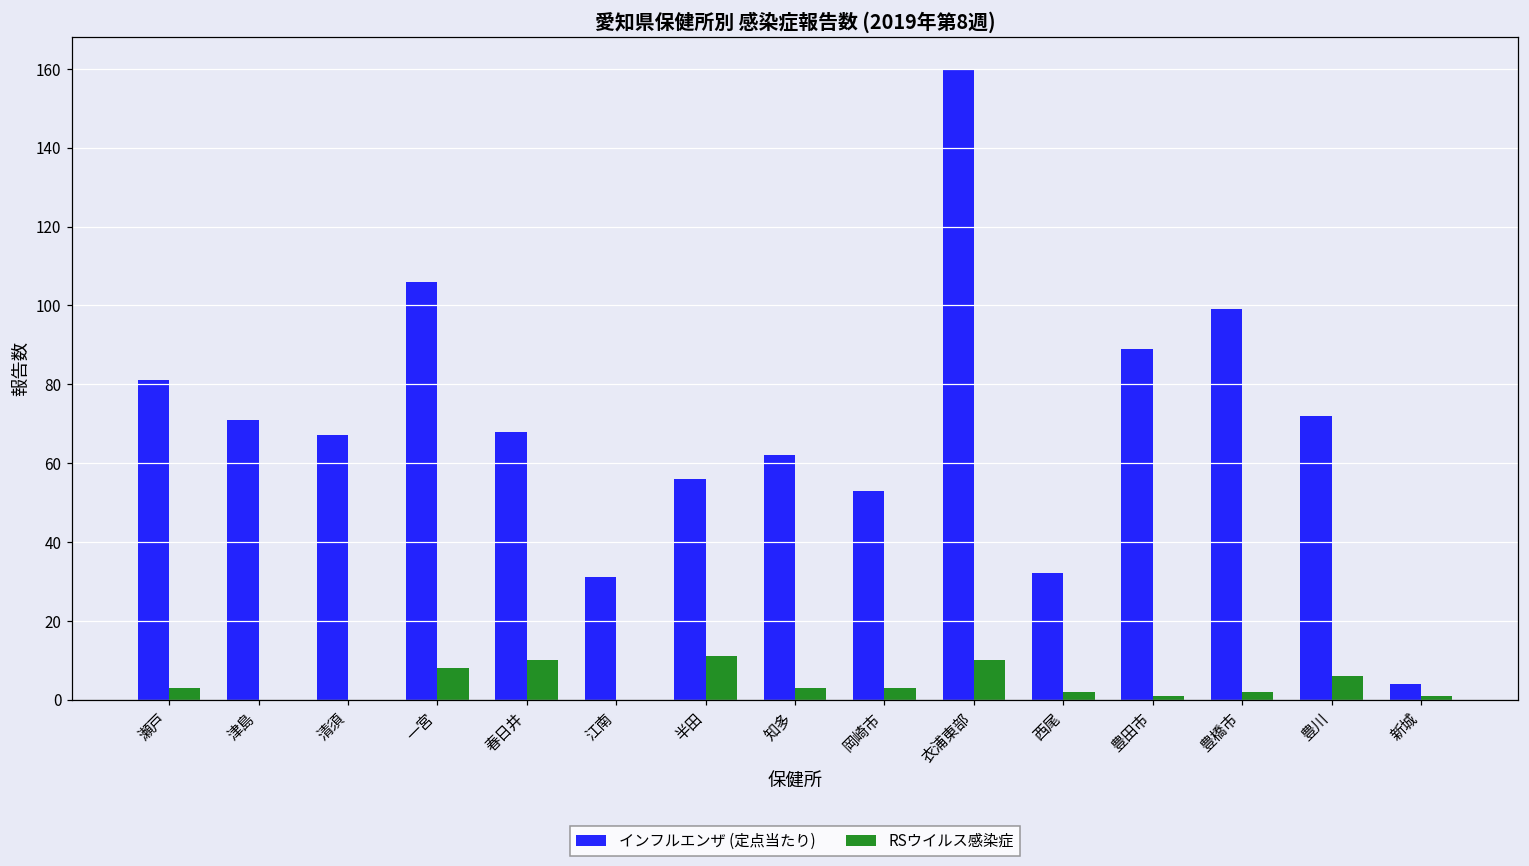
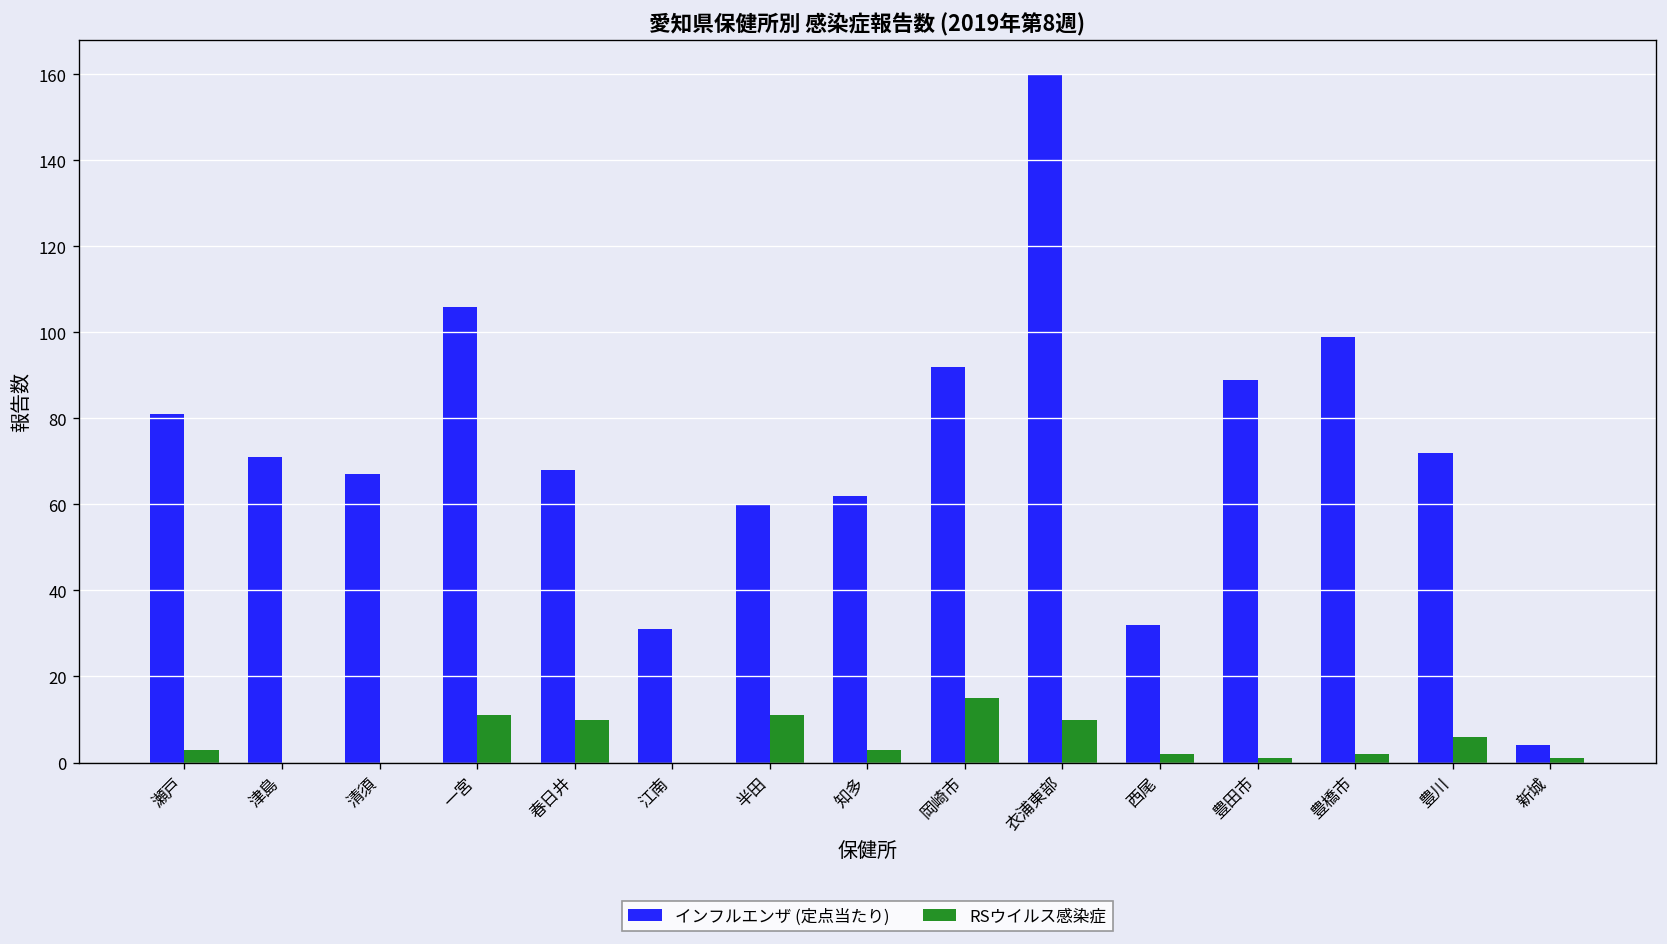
RSウイルス感染症, 一宮: 8 -> 11
インフルエンザ (定点当たり), 半田: 56 -> 60
インフルエンザ (定点当たり), 岡崎市: 53 -> 92
RSウイルス感染症, 岡崎市: 3 -> 15
